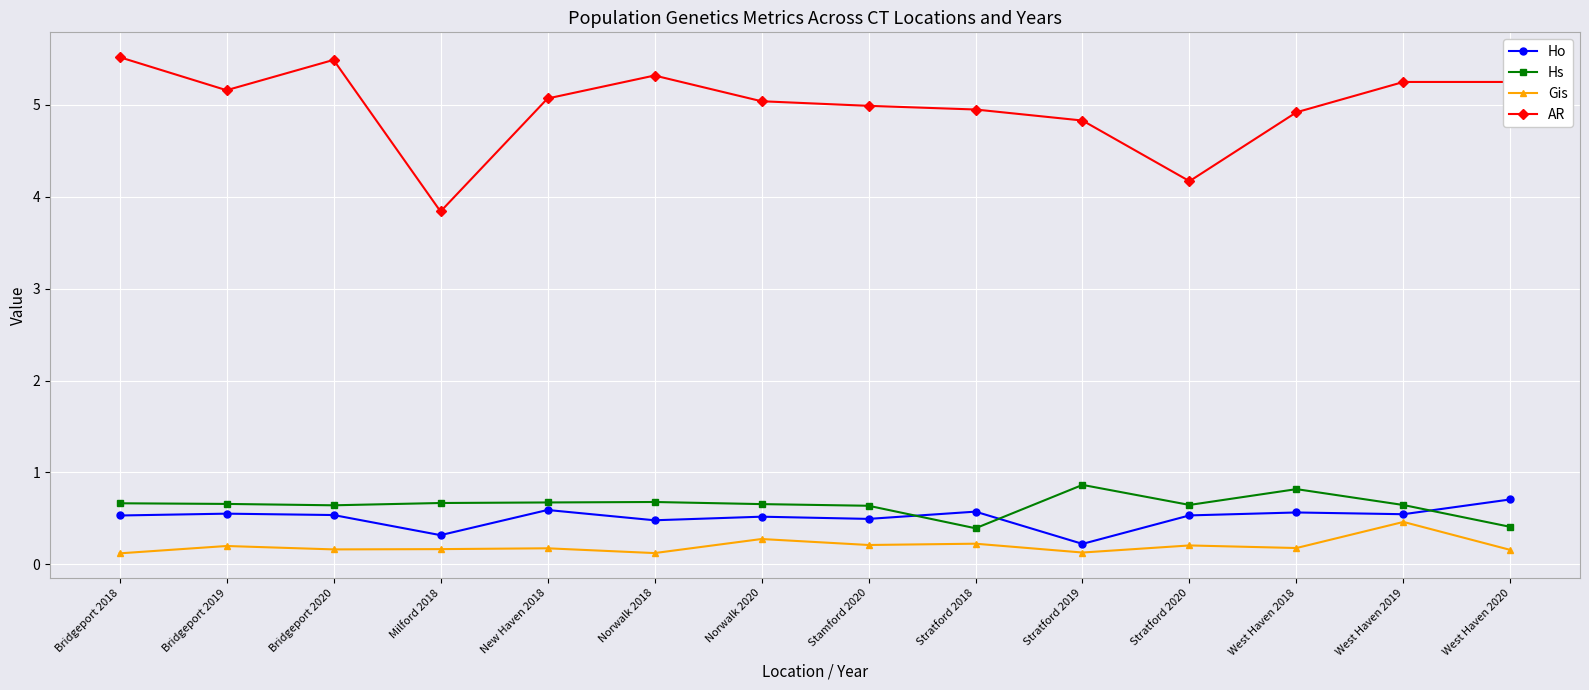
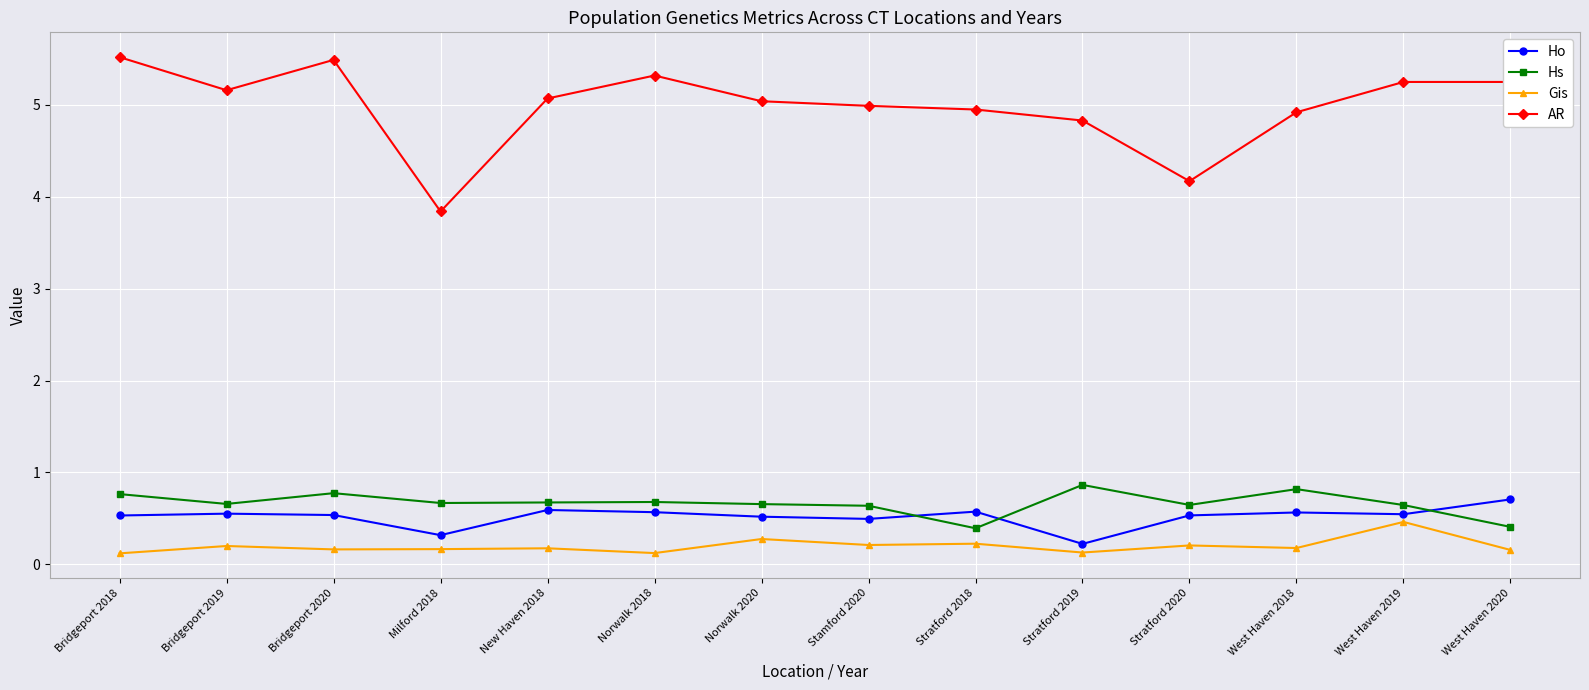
Hs, Bridgeport 2018: 0.7 -> 0.8
Hs, Bridgeport 2020: 0.6 -> 0.8
Ho, Norwalk 2018: 0.5 -> 0.6
